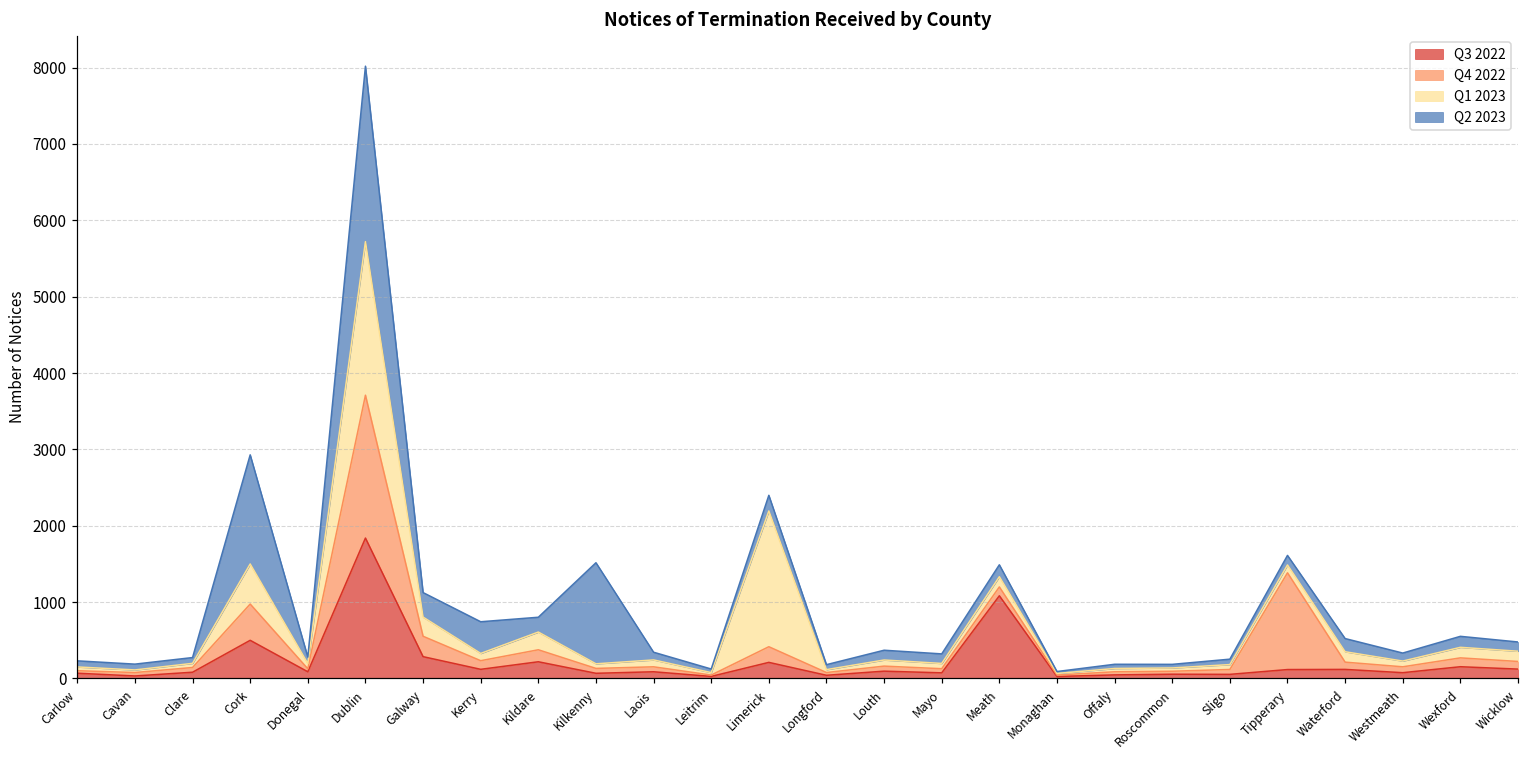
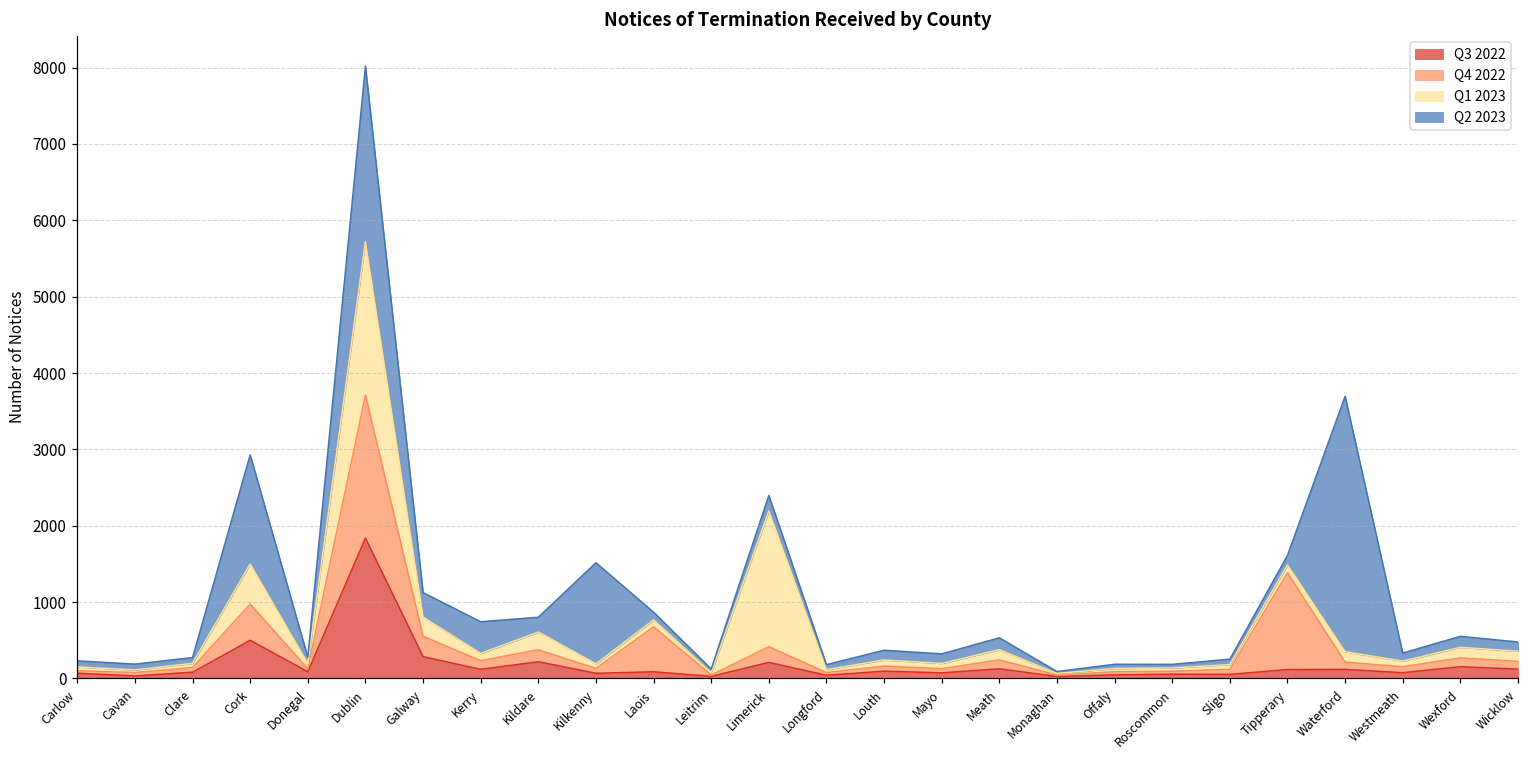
Q4 2022, Laois: 100 -> 600
Q3 2022, Meath: 1100 -> 100
Q2 2023, Waterford: 200 -> 3300
